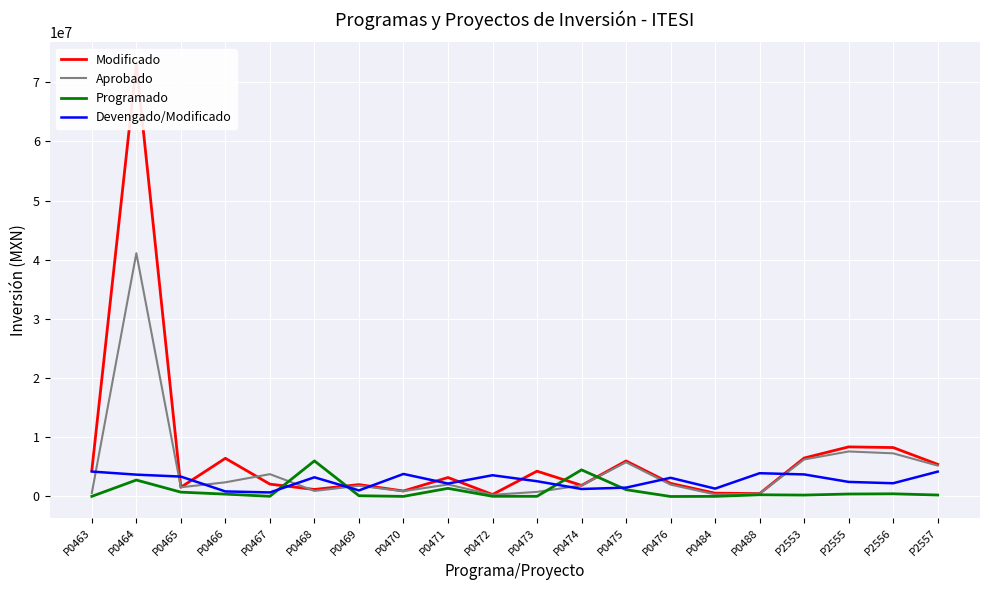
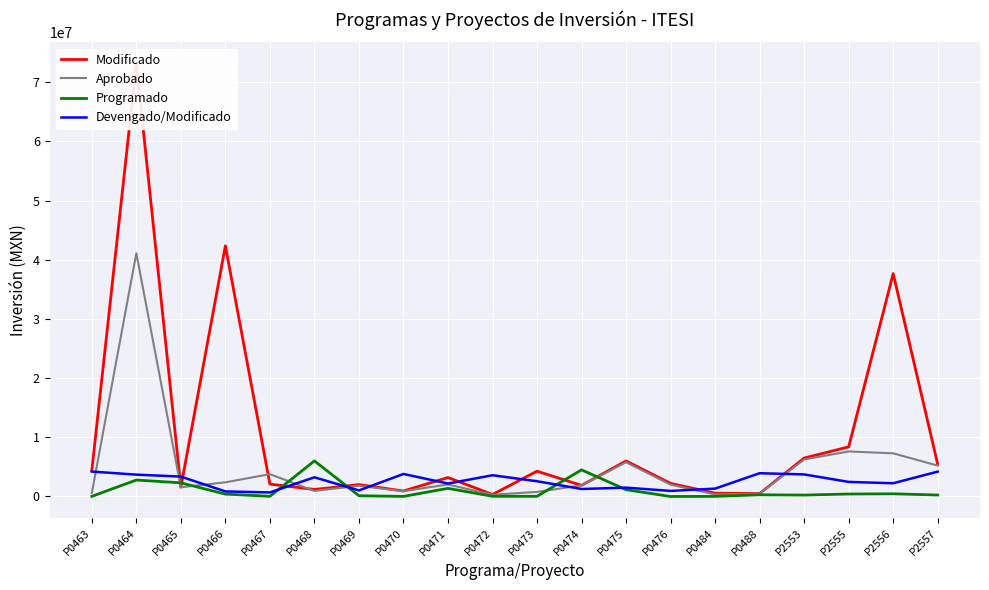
Programado, P0465: 1000000 -> 2000000
Modificado, P0466: 6000000 -> 42000000
Devengado/Modificado, P0476: 3000000 -> 1000000
Modificado, P2556: 8000000 -> 38000000
